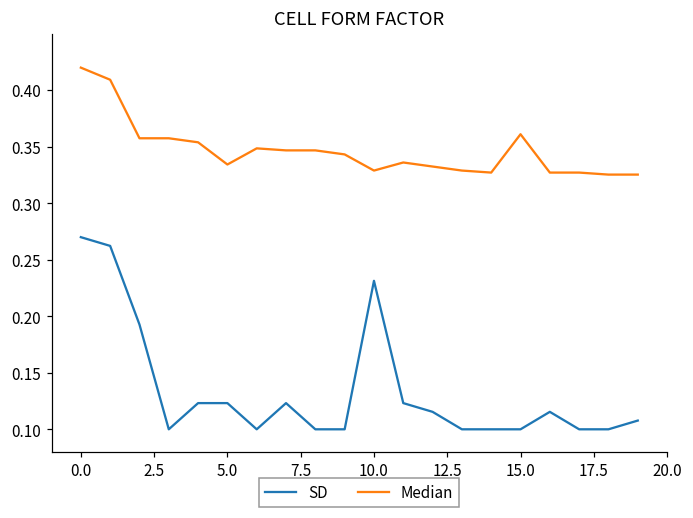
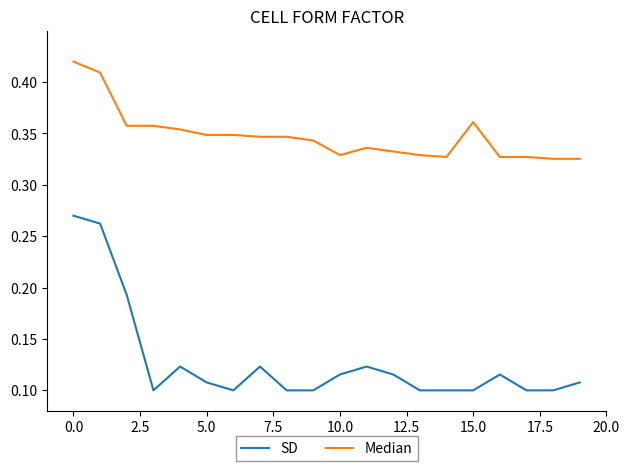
SD, 5.0: 0.123 -> 0.108
Median, 5.0: 0.334 -> 0.349
SD, 10.0: 0.231 -> 0.115
